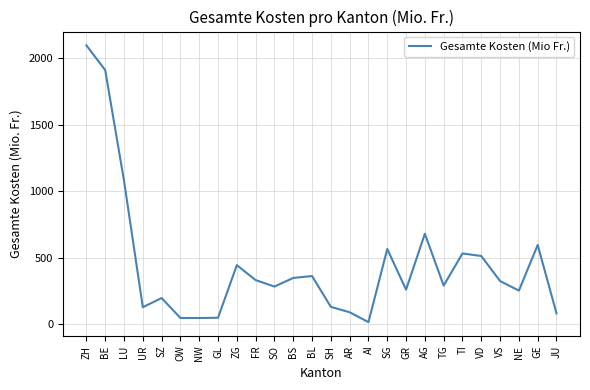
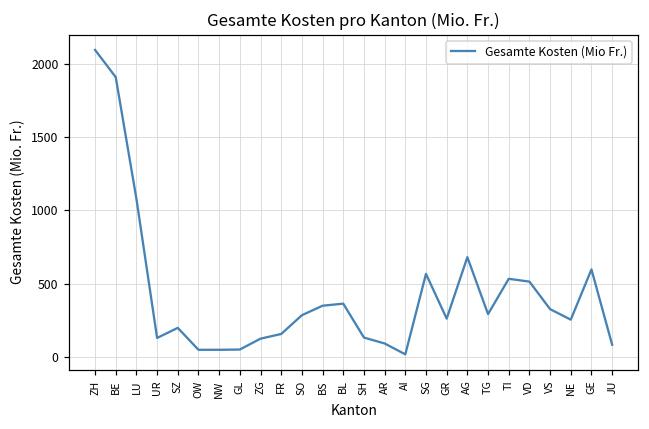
ZG: 440 -> 120
FR: 330 -> 150
